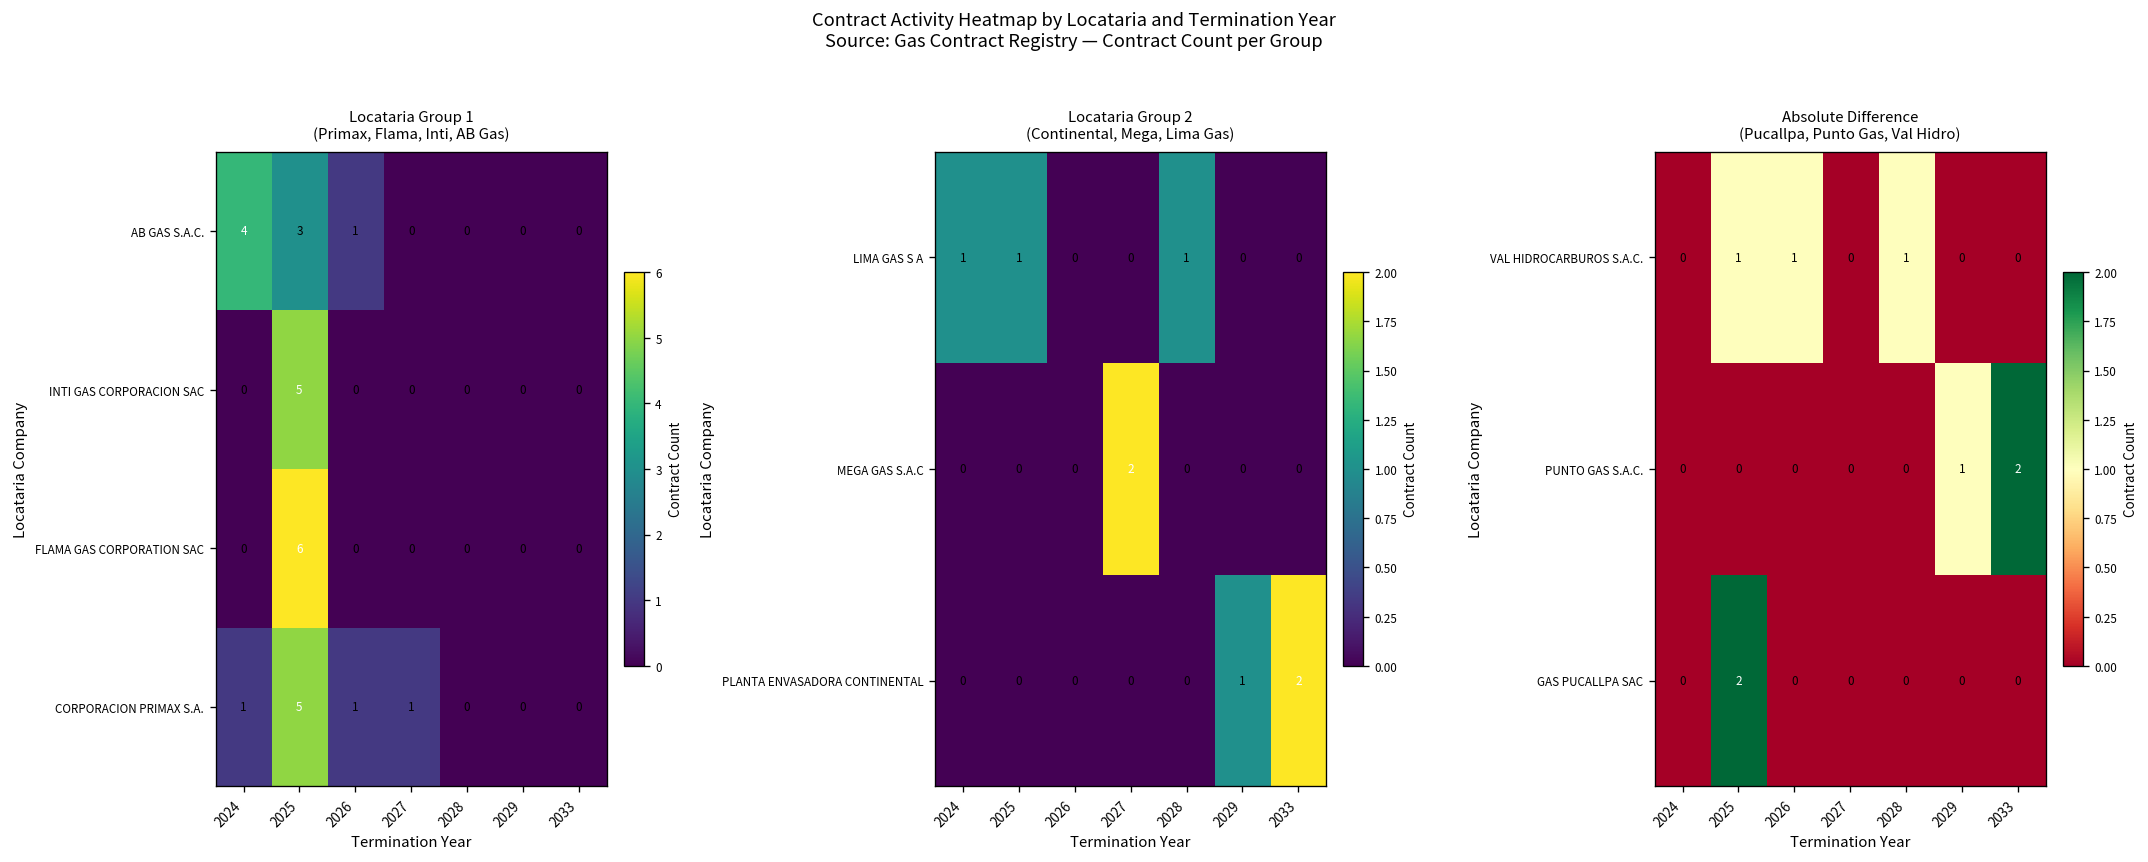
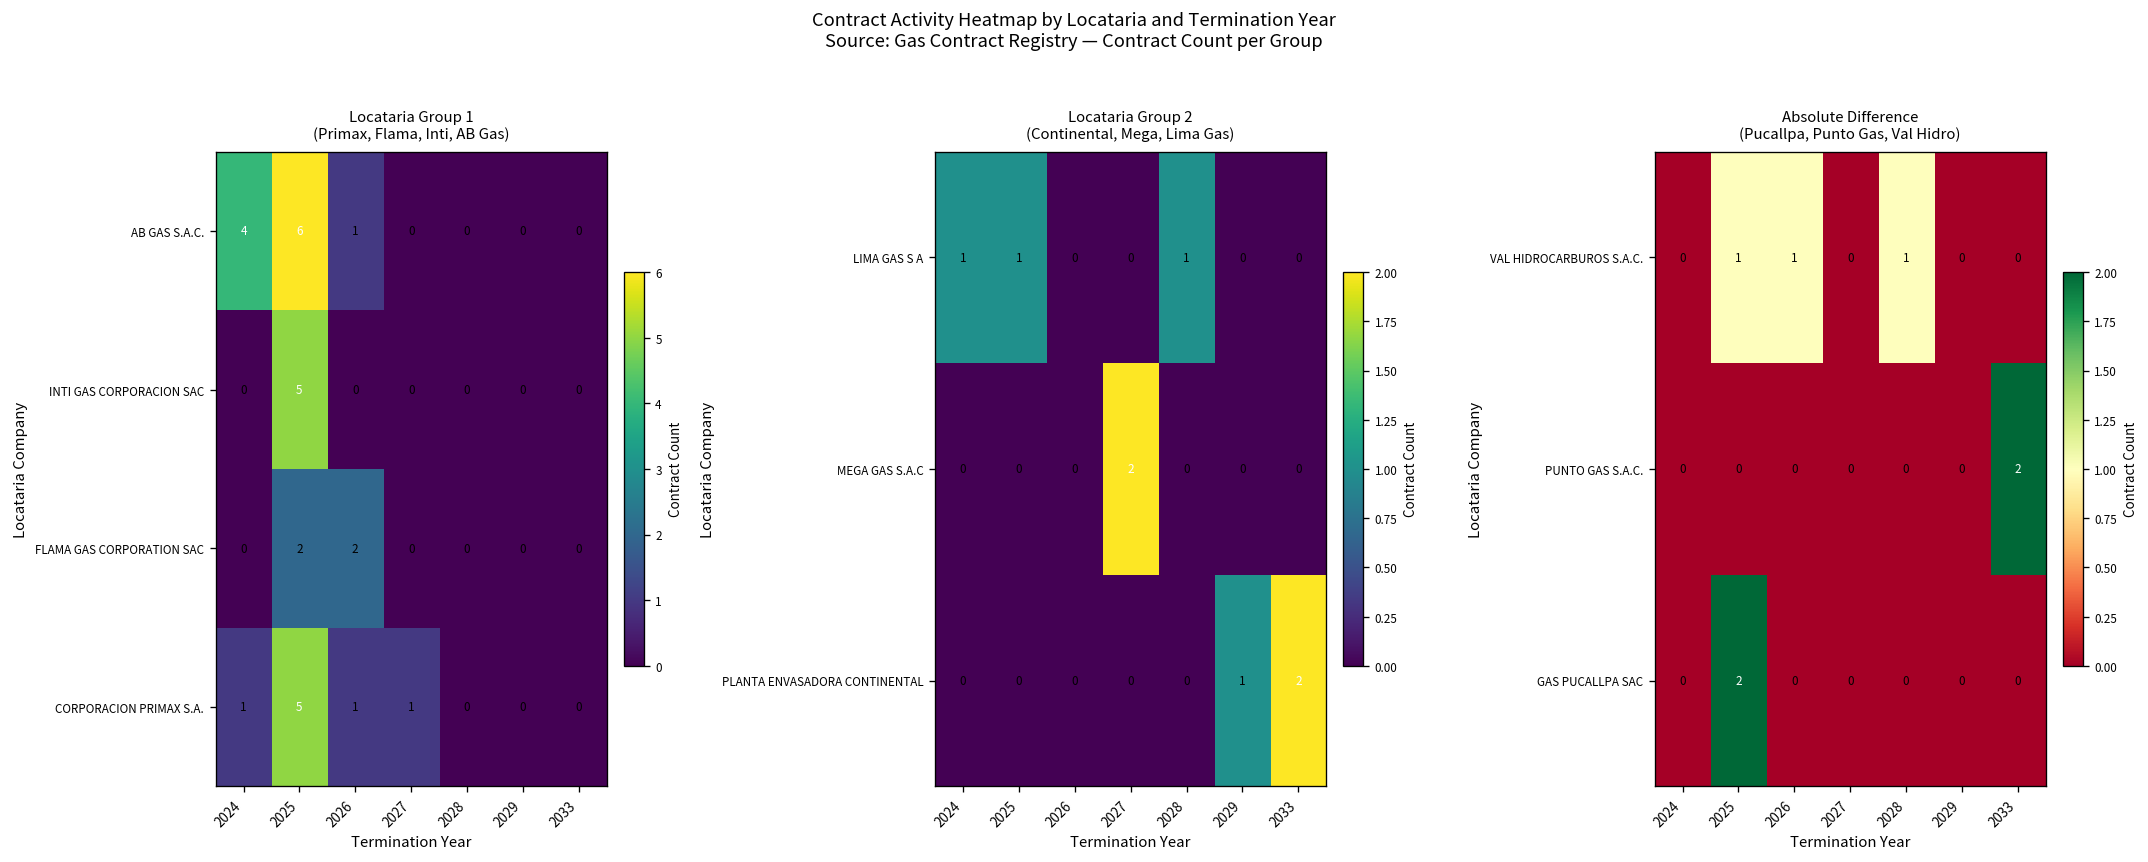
Locataria Group 1 (Primax, Flama, Inti, AB Gas), AB GAS S.A.C., 2025: 3 -> 6
Locataria Group 1 (Primax, Flama, Inti, AB Gas), FLAMA GAS CORPORATION SAC, 2025: 6 -> 2
Locataria Group 1 (Primax, Flama, Inti, AB Gas), FLAMA GAS CORPORATION SAC, 2026: 0 -> 2
Absolute Difference (Pucallpa, Punto Gas, Val Hidro), PUNTO GAS S.A.C., 2029: 1 -> 0
